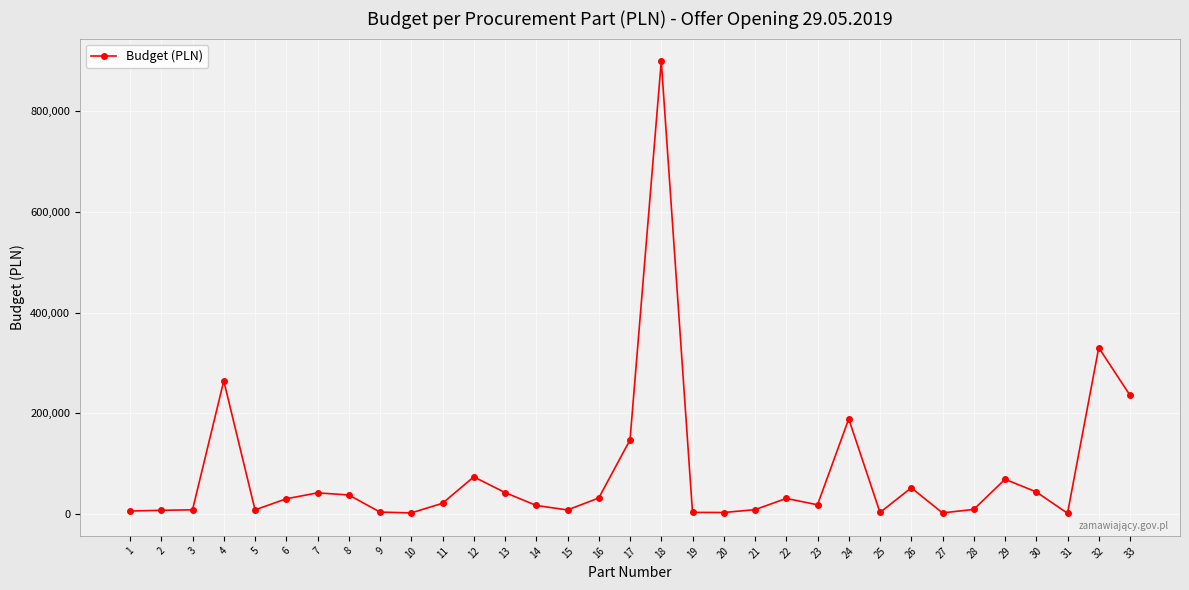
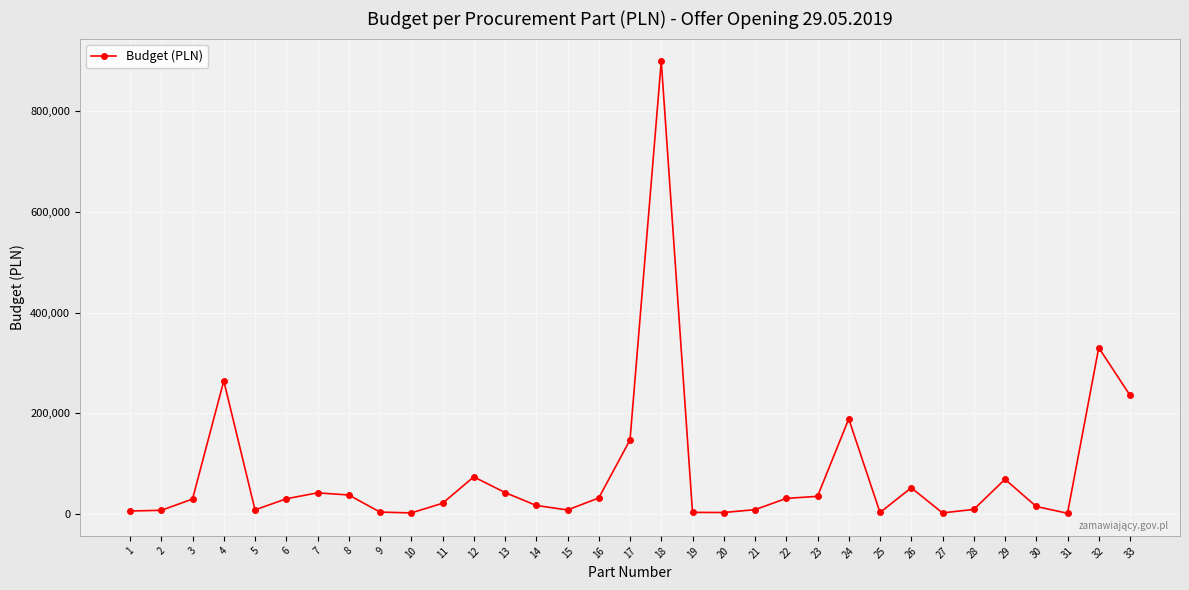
3: 10,000 -> 30,000
23: 20,000 -> 40,000
30: 40,000 -> 10,000
